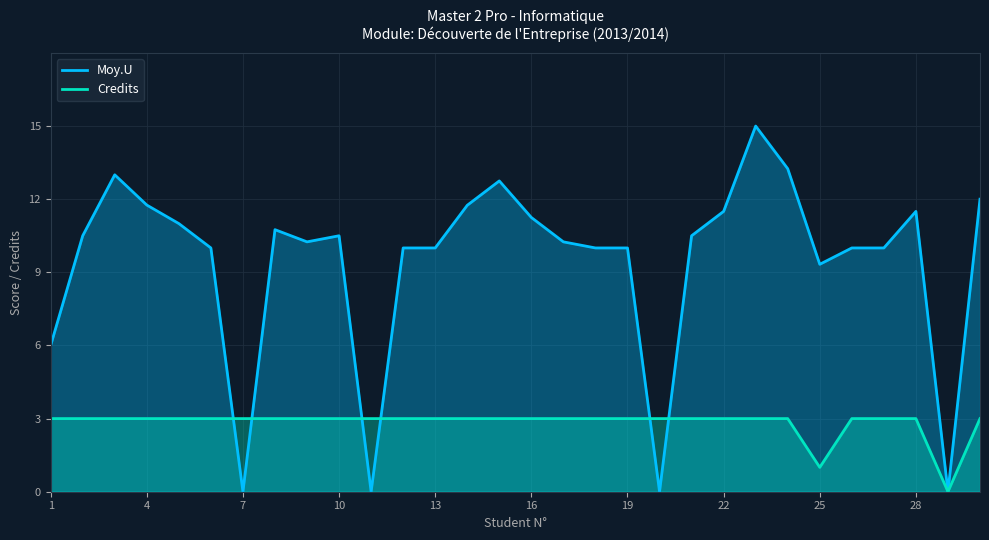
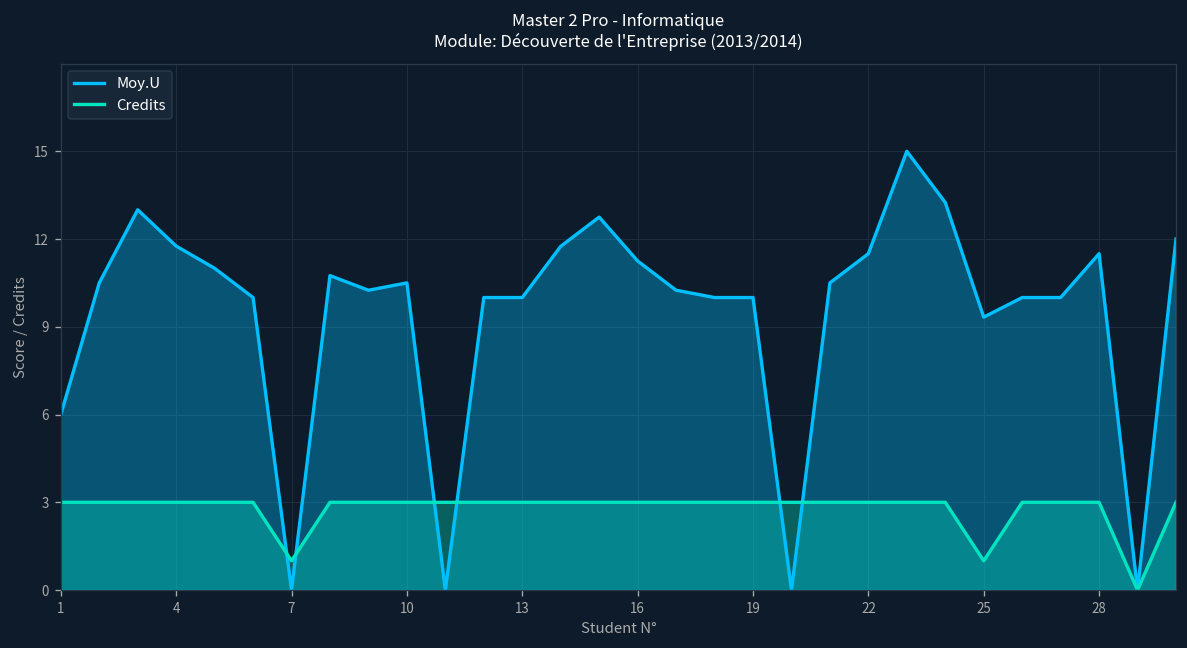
Credits, 7: 3 -> 1
